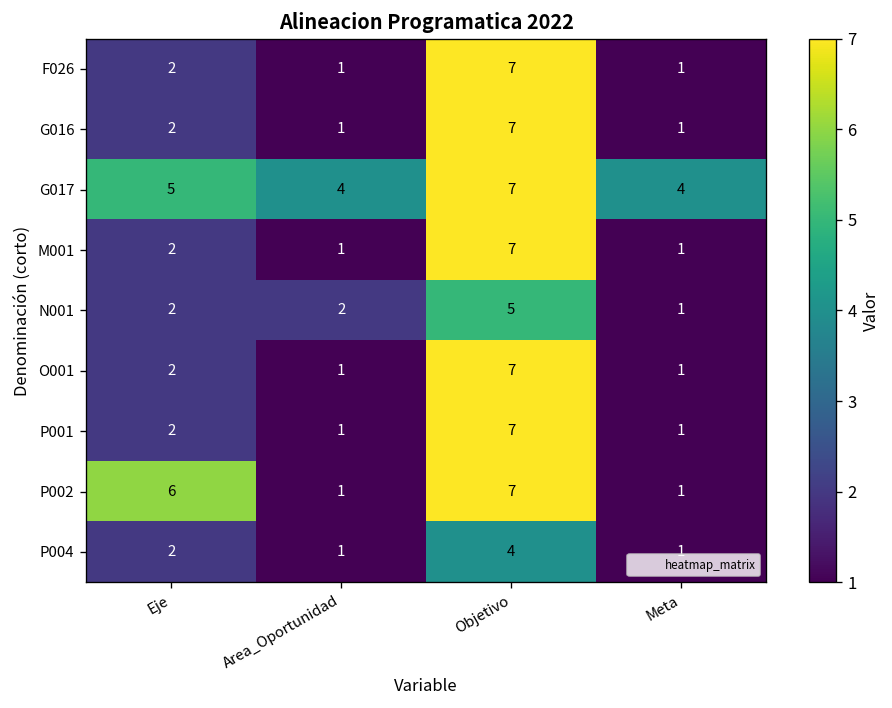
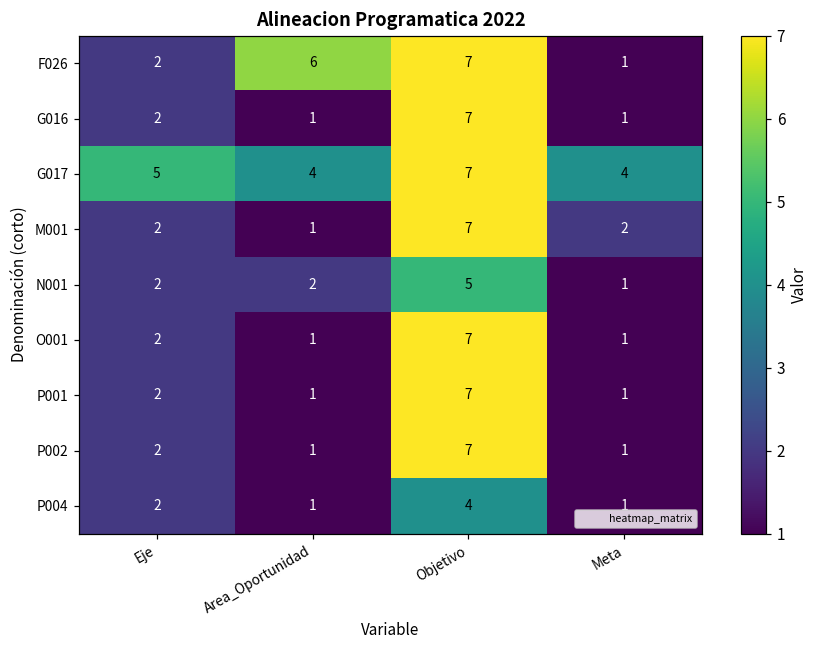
F026, Area_Oportunidad: 1 -> 6
M001, Meta: 1 -> 2
P002, Eje: 6 -> 2
